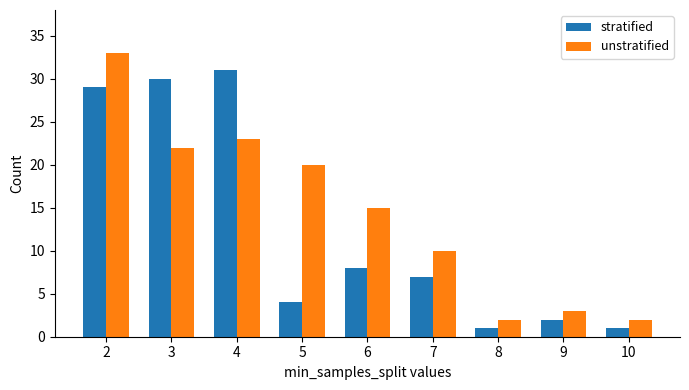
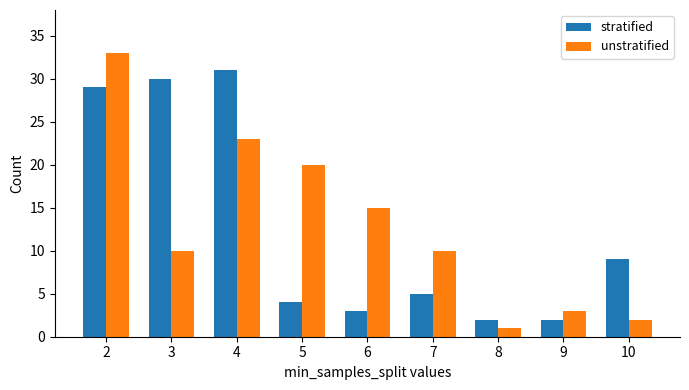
unstratified, 3: 22 -> 10
stratified, 6: 8 -> 3
stratified, 7: 7 -> 5
stratified, 8: 1 -> 2
unstratified, 8: 2 -> 1
stratified, 10: 1 -> 9
